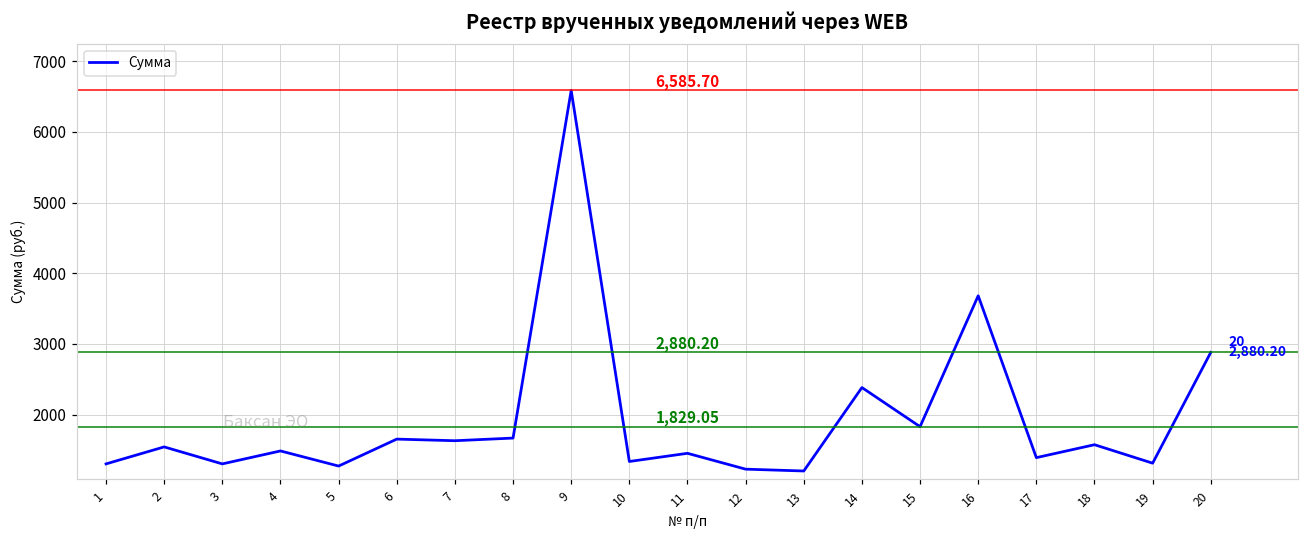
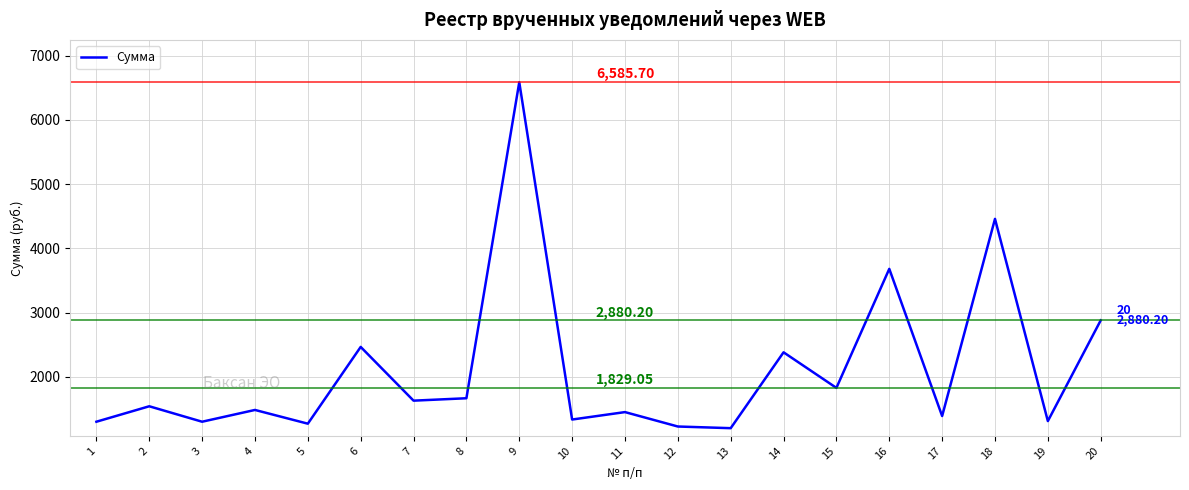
6: 1700 -> 2500
18: 1600 -> 4500
